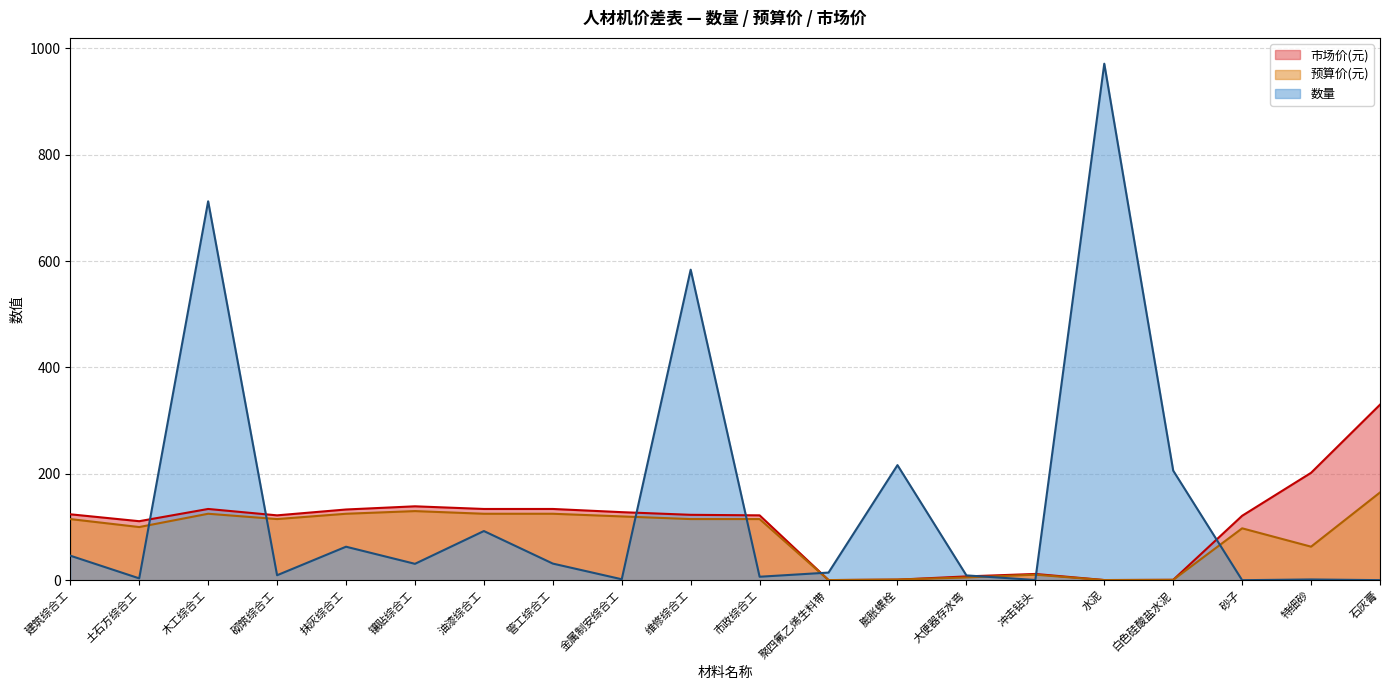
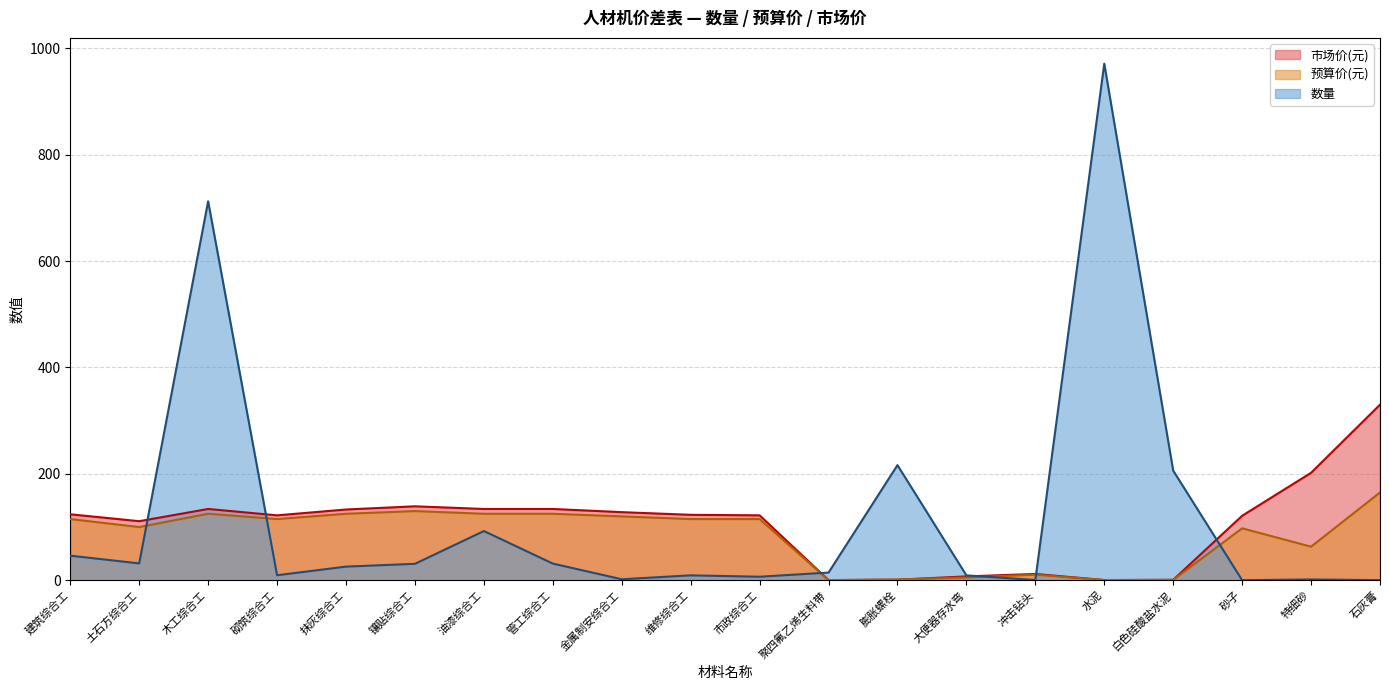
数量, 土石方综合工: 0 -> 30
数量, 抹灰综合工: 60 -> 30
数量, 维修综合工: 580 -> 10
